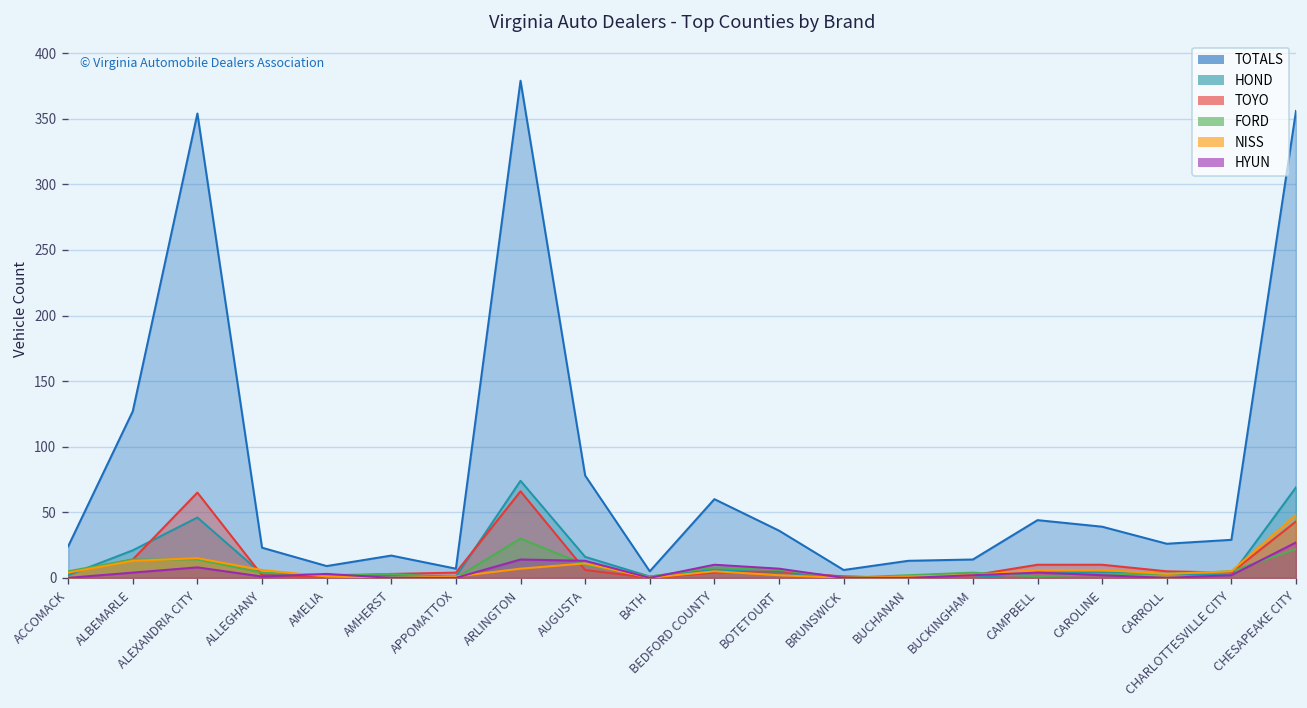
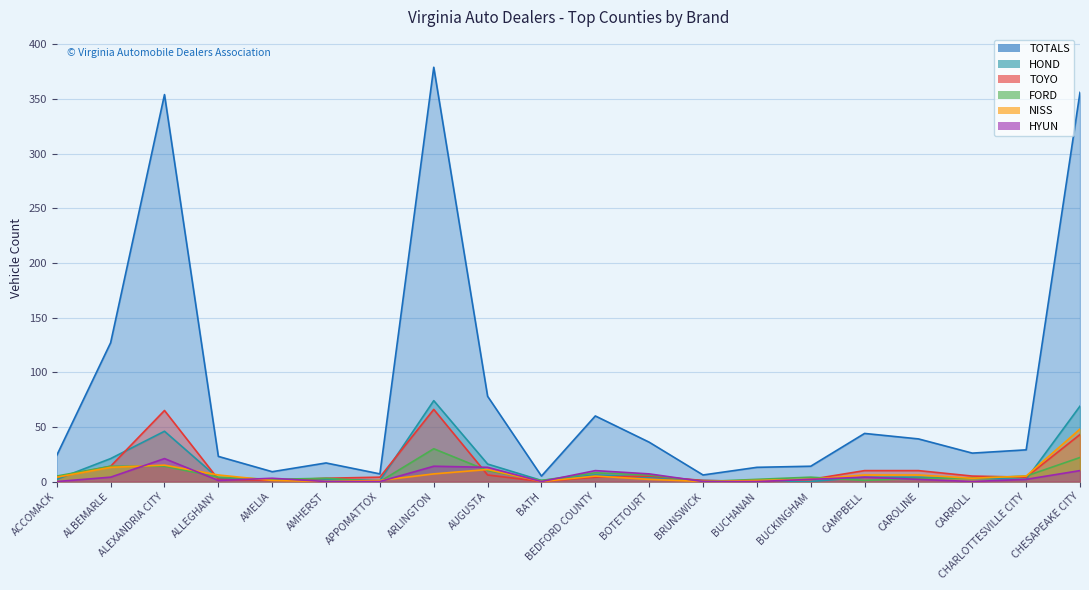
HYUN, ALEXANDRIA CITY: 8 -> 21
HYUN, CHESAPEAKE CITY: 27 -> 10
